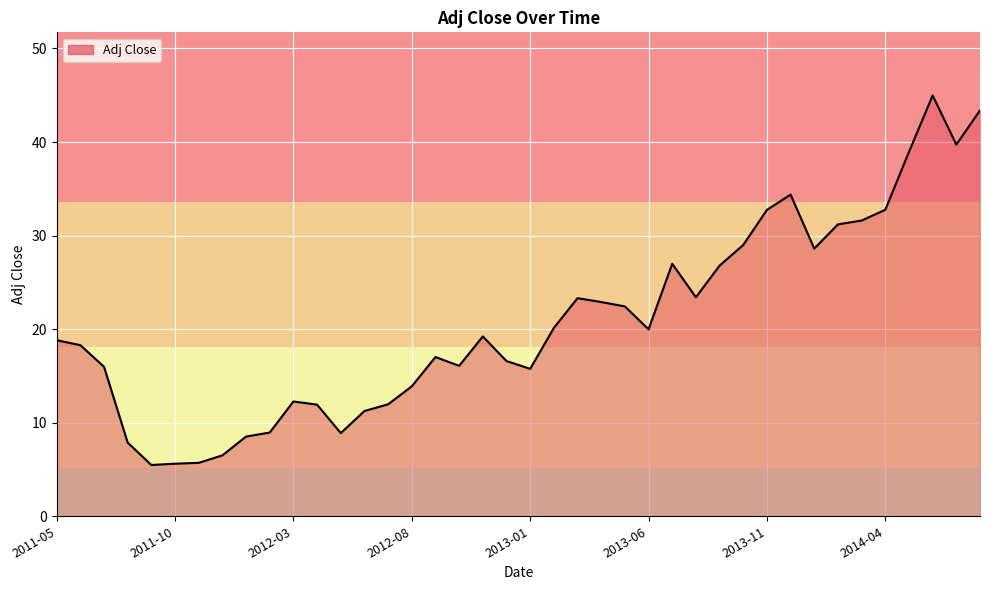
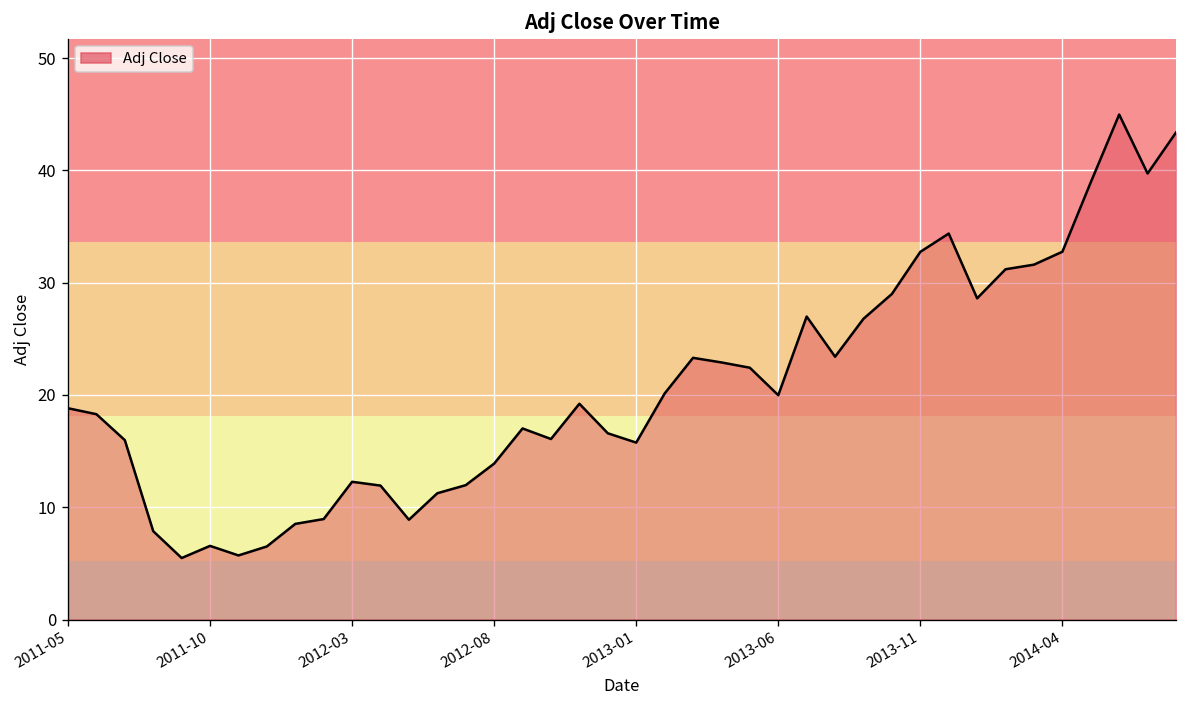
2011-10: 6 -> 7
